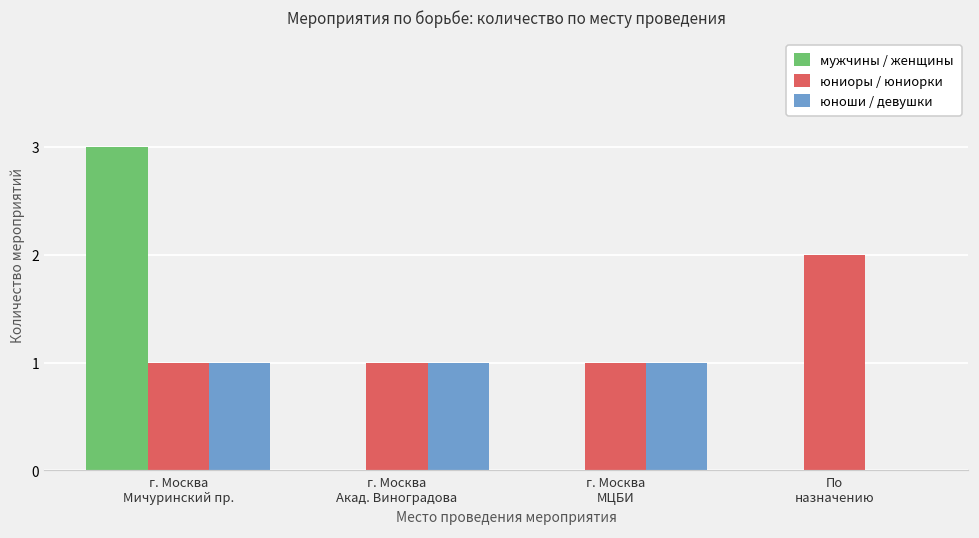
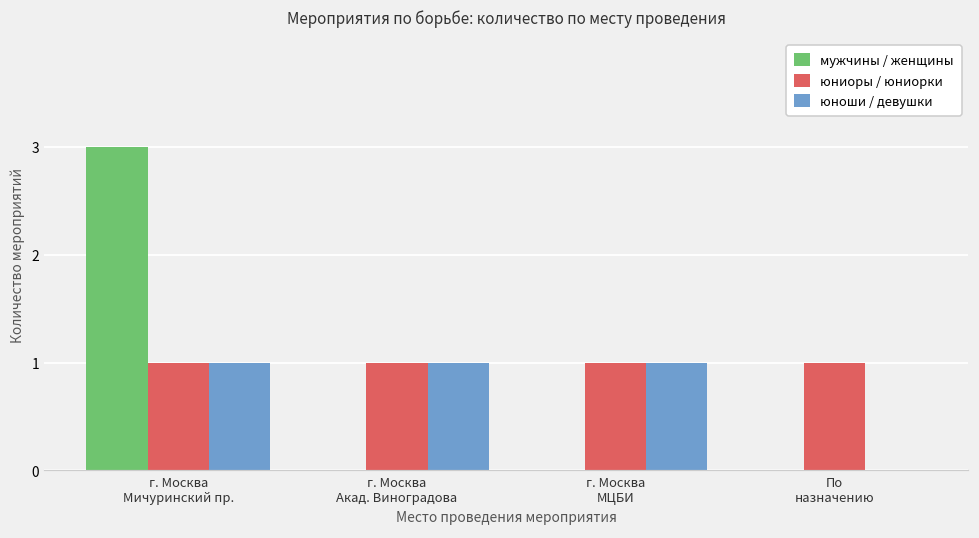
юниоры / юниорки, По назначению: 2 -> 1
